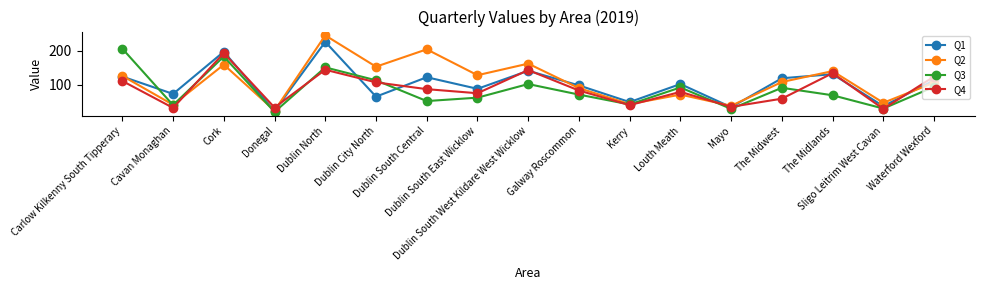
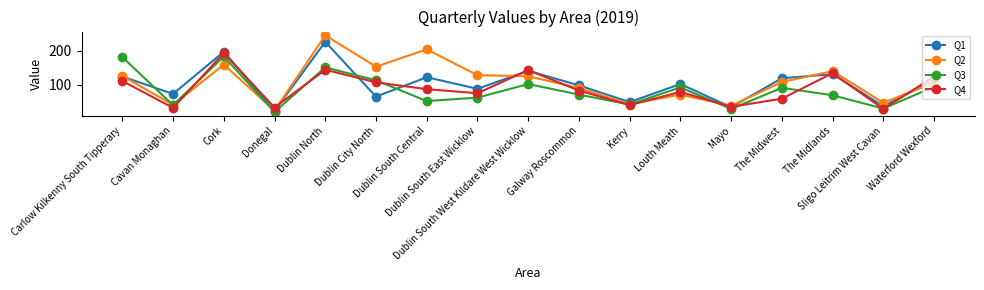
Q3, Carlow Kilkenny South Tipperary: 210 -> 180
Q2, Dublin South West Kildare West Wicklow: 160 -> 130
